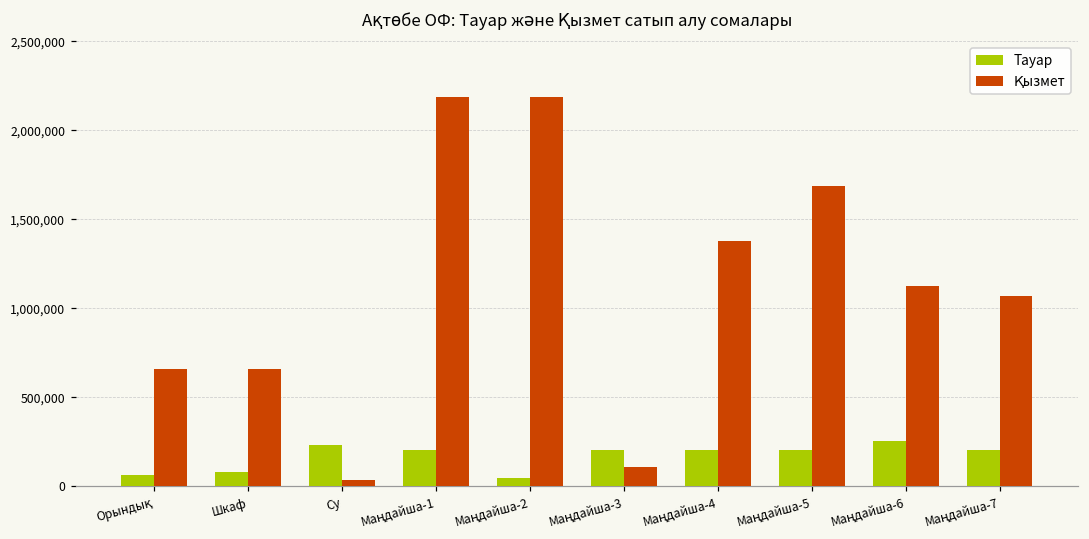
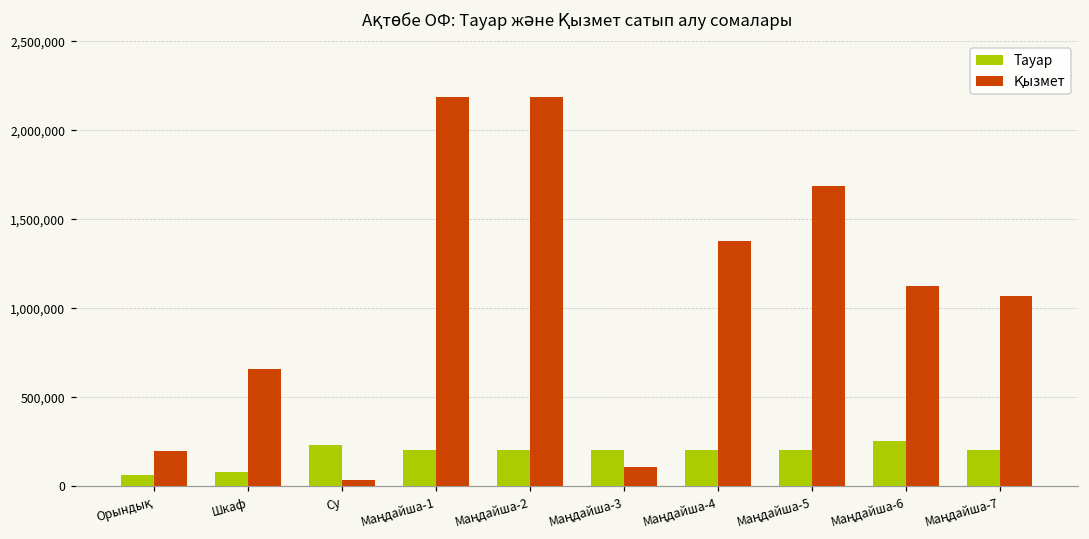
Қызмет, Орындық: 660,000 -> 200,000
Тауар, Маңдайша-2: 50,000 -> 210,000
